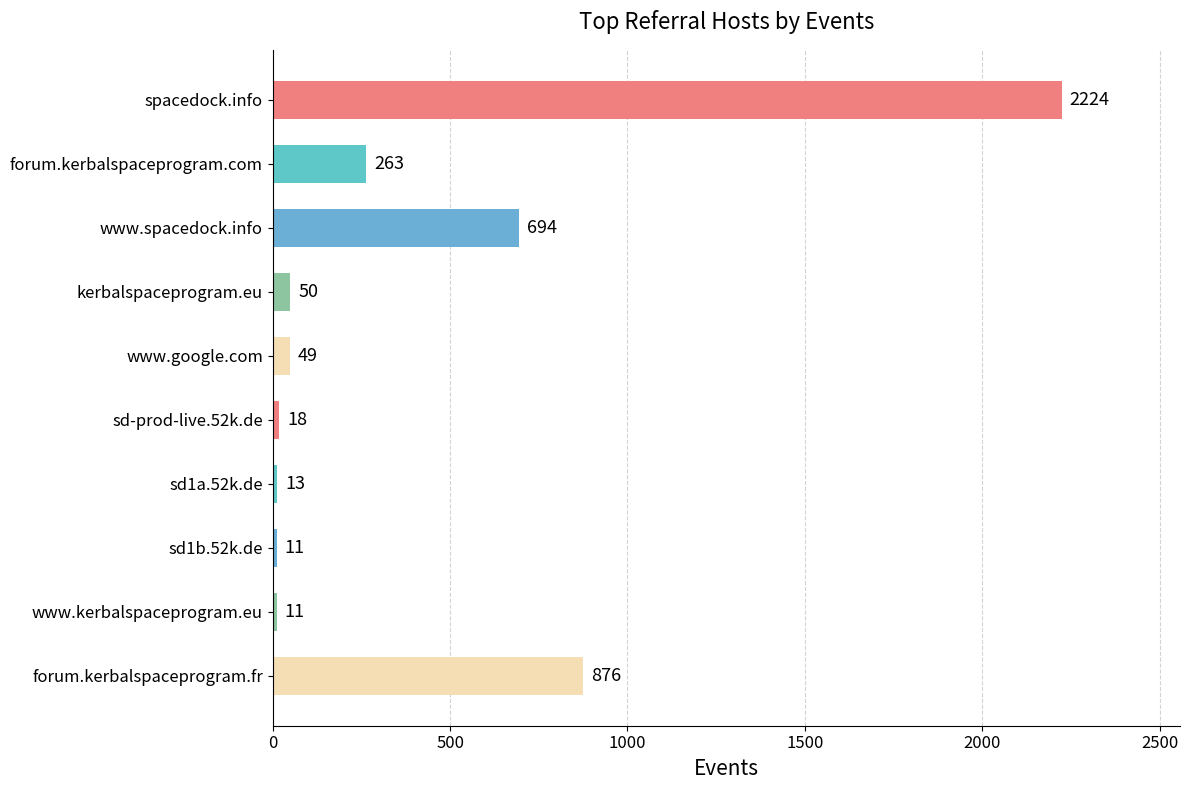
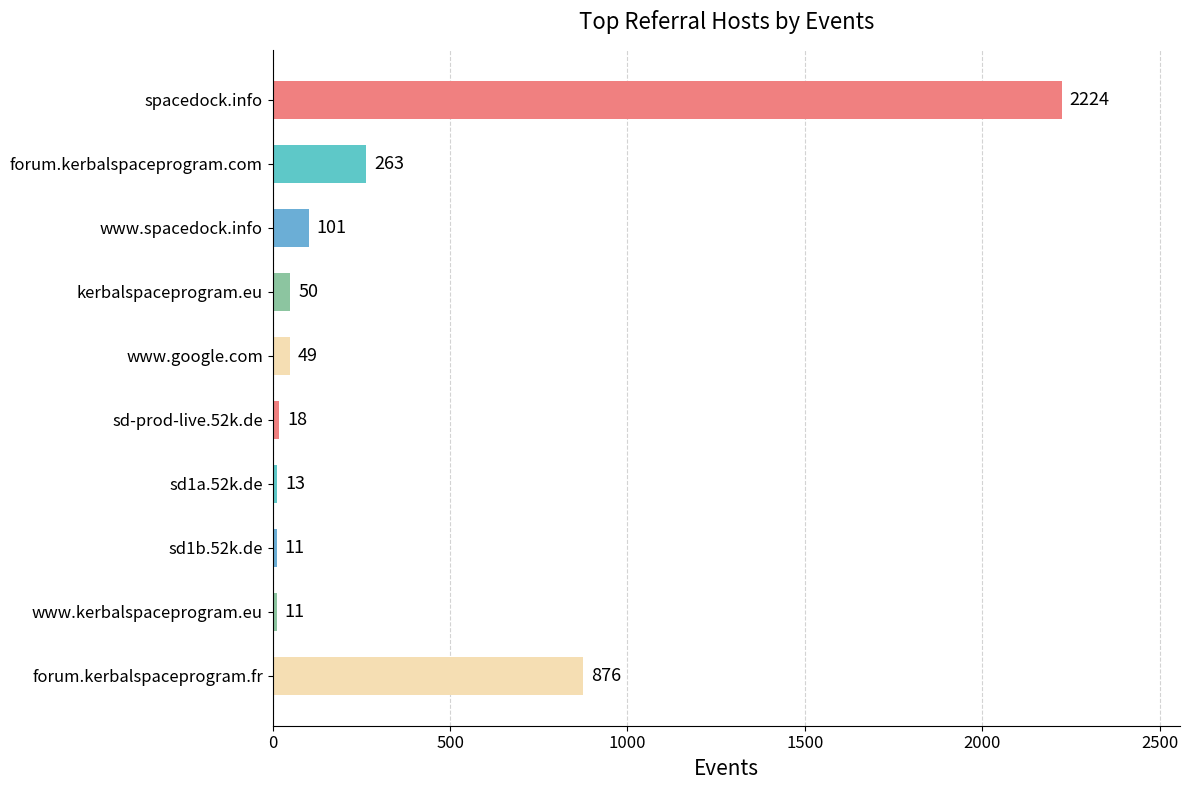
www.spacedock.info: 694 -> 101
